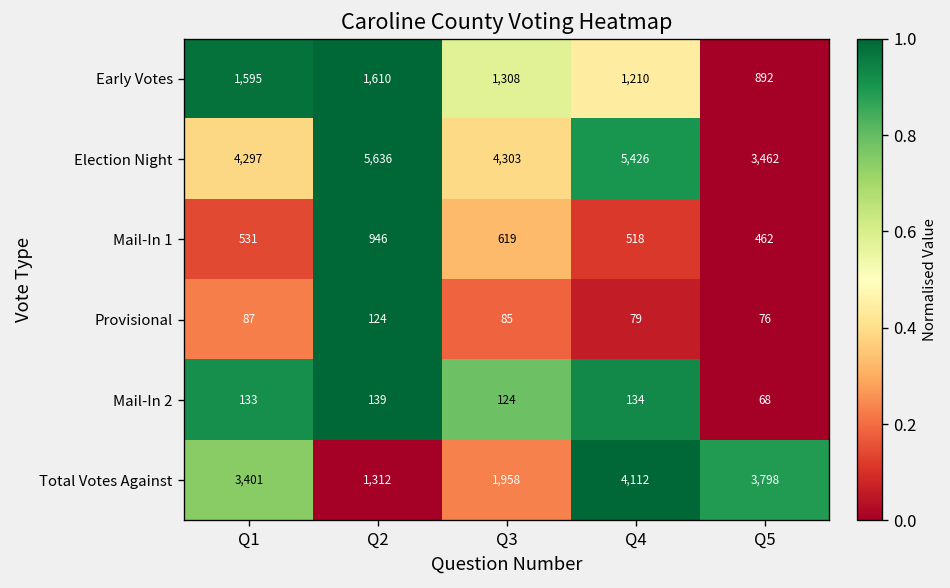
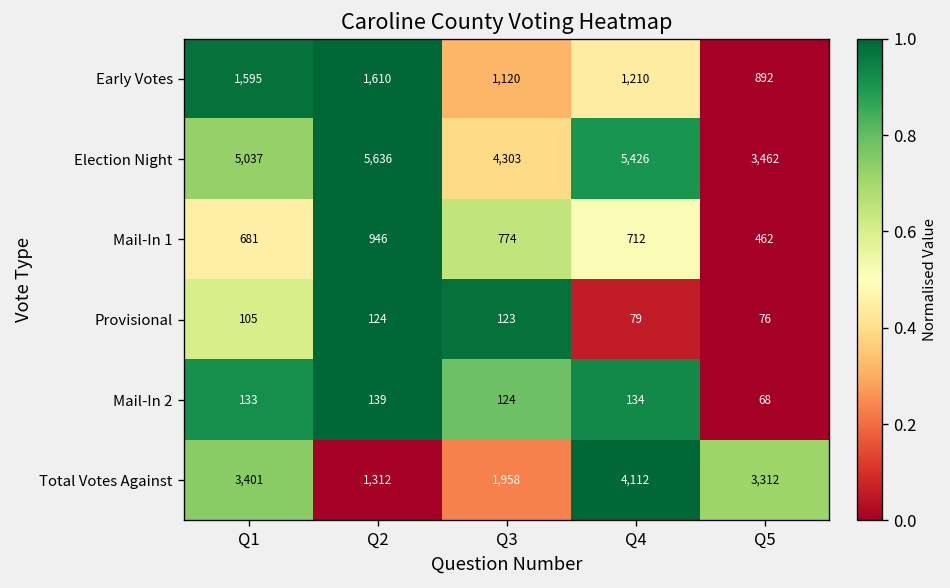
Early Votes, Q3: 1,308 -> 1,120
Election Night, Q1: 4,297 -> 5,037
Mail-In 1, Q1: 531 -> 681
Mail-In 1, Q3: 619 -> 774
Mail-In 1, Q4: 518 -> 712
Provisional, Q1: 87 -> 105
Provisional, Q3: 85 -> 123
Total Votes Against, Q5: 3,798 -> 3,312
